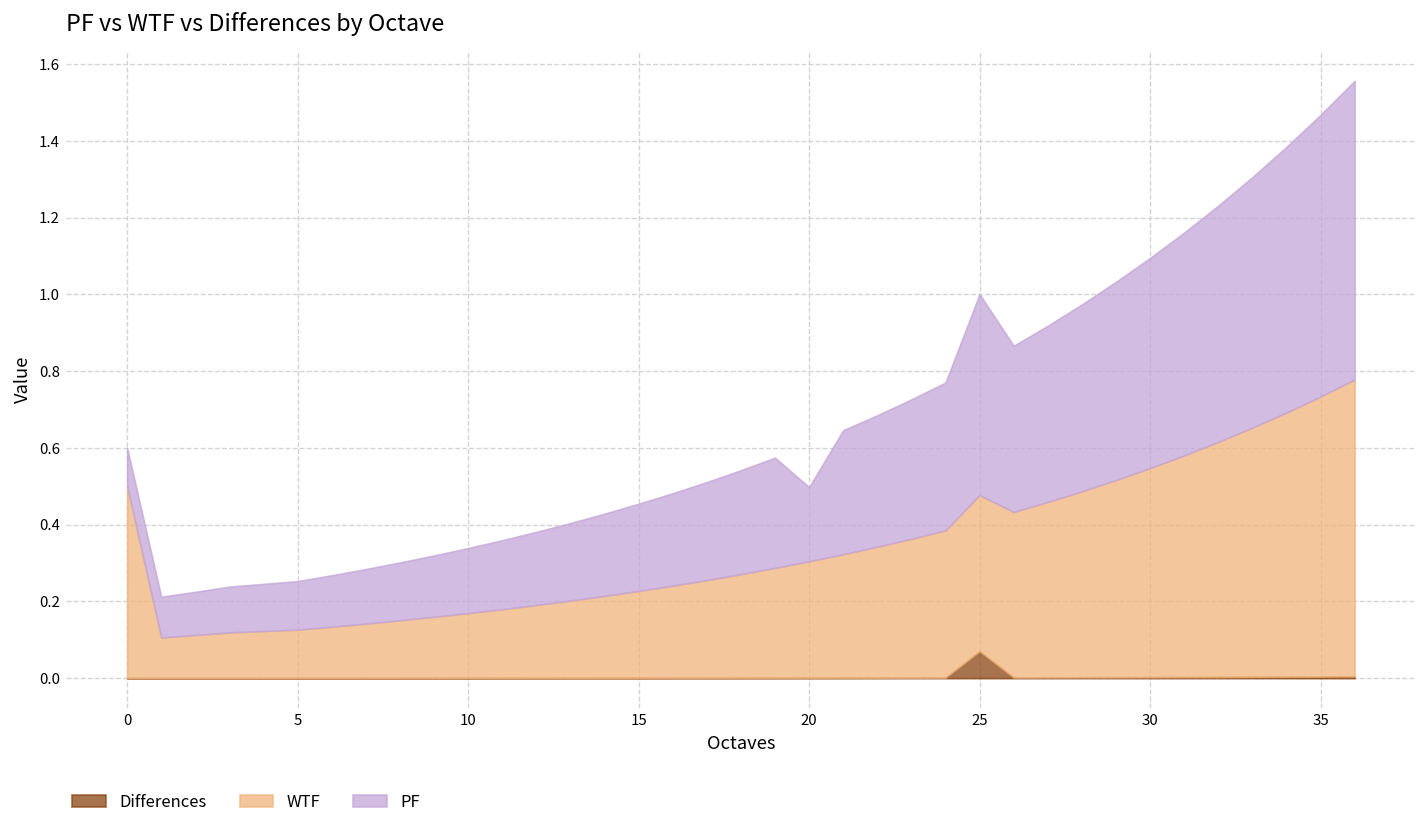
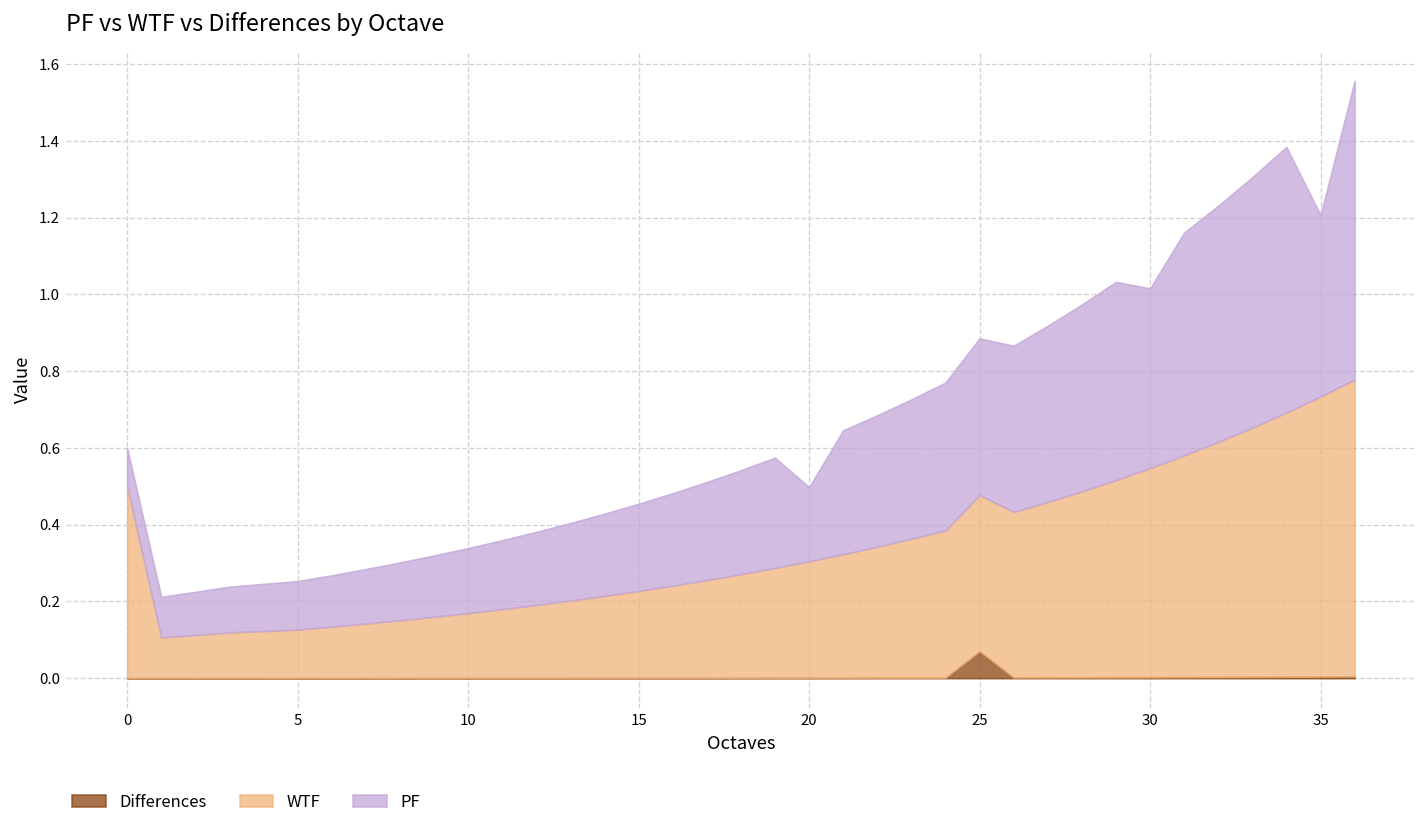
PF, 25: 0.52 -> 0.41
PF, 30: 0.55 -> 0.47
PF, 35: 0.73 -> 0.47
